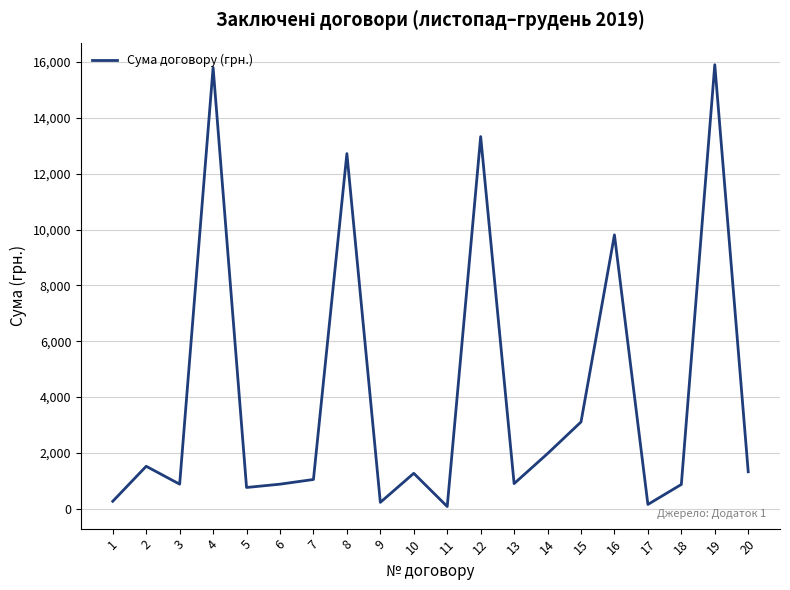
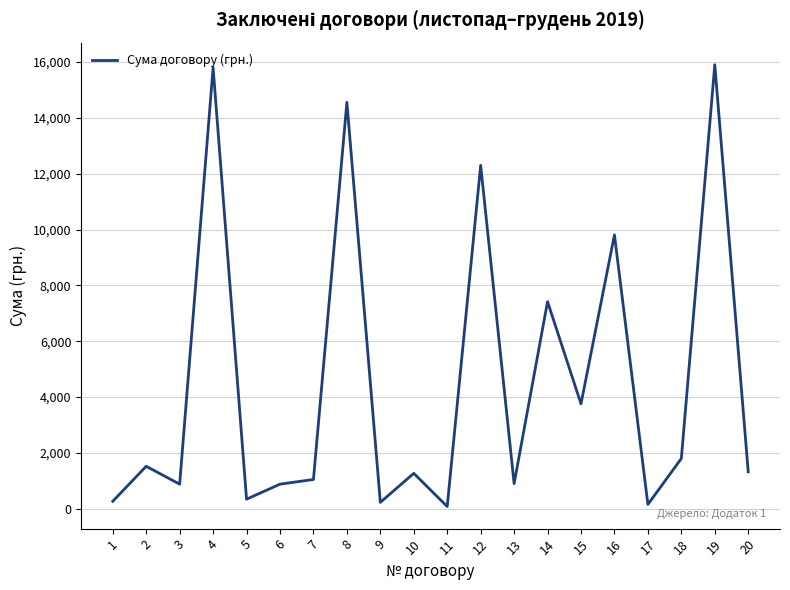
5: 800 -> 300
8: 12,700 -> 14,600
12: 13,300 -> 12,300
14: 2,000 -> 7,400
15: 3,100 -> 3,800
18: 900 -> 1,800
